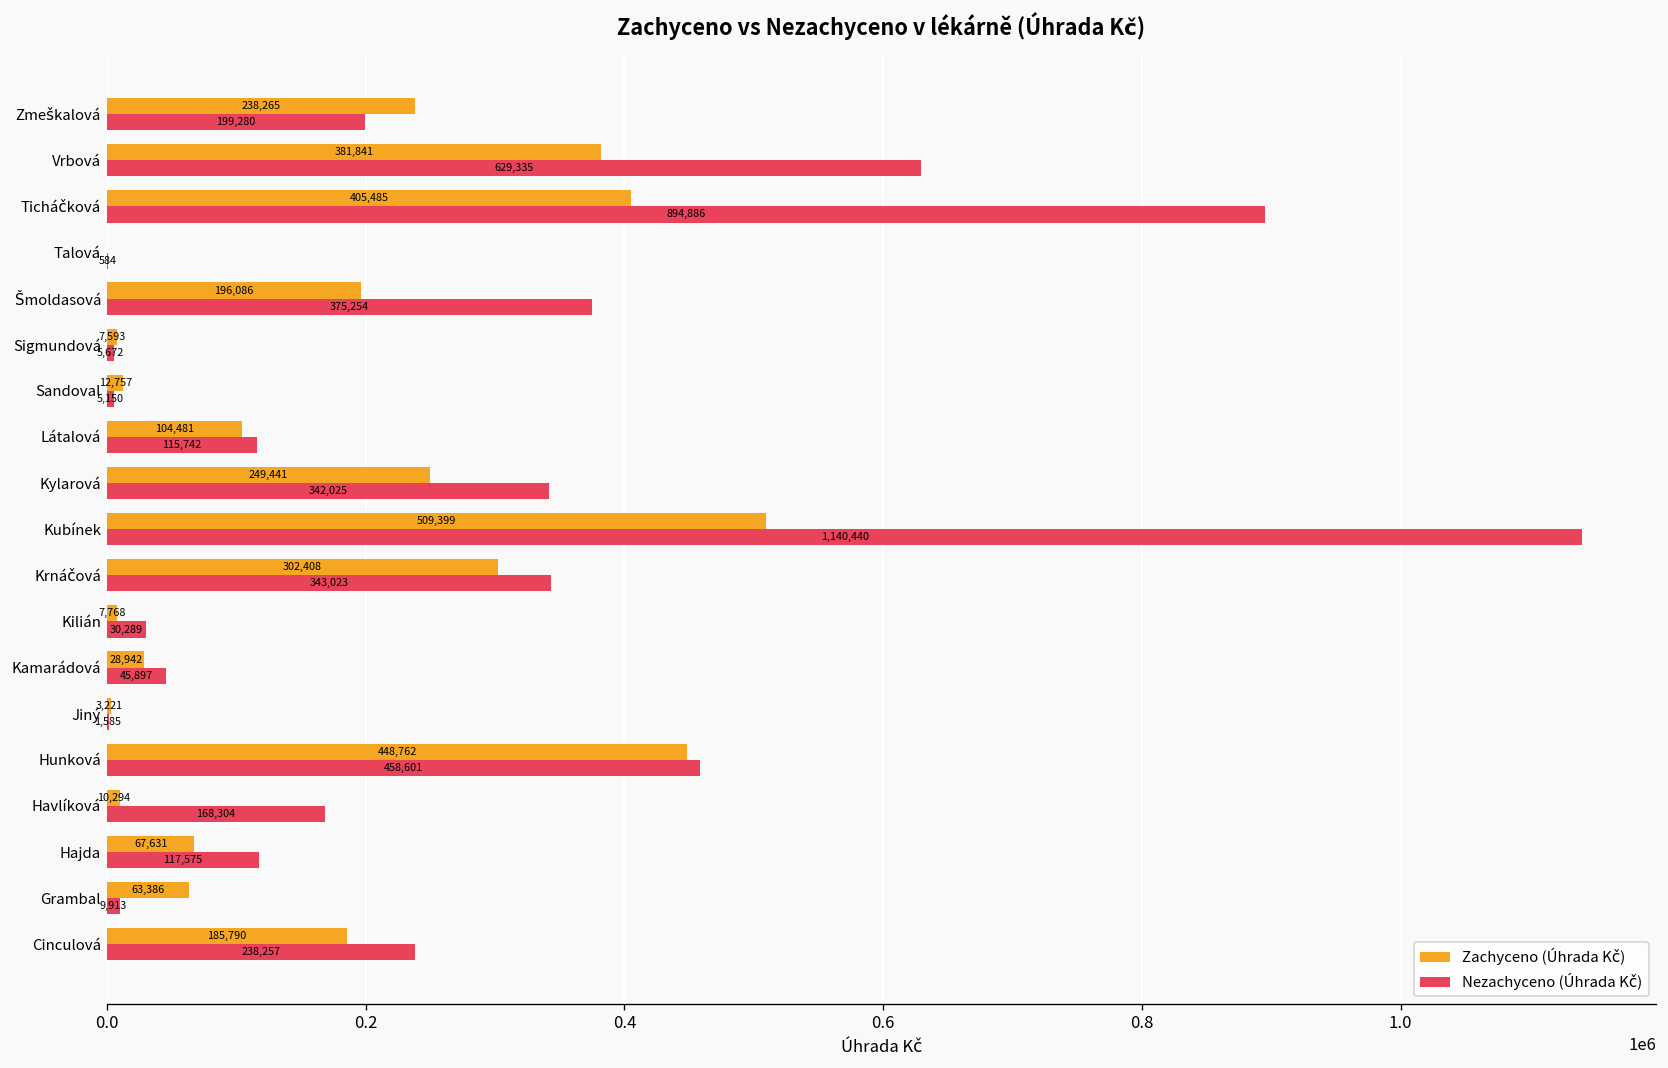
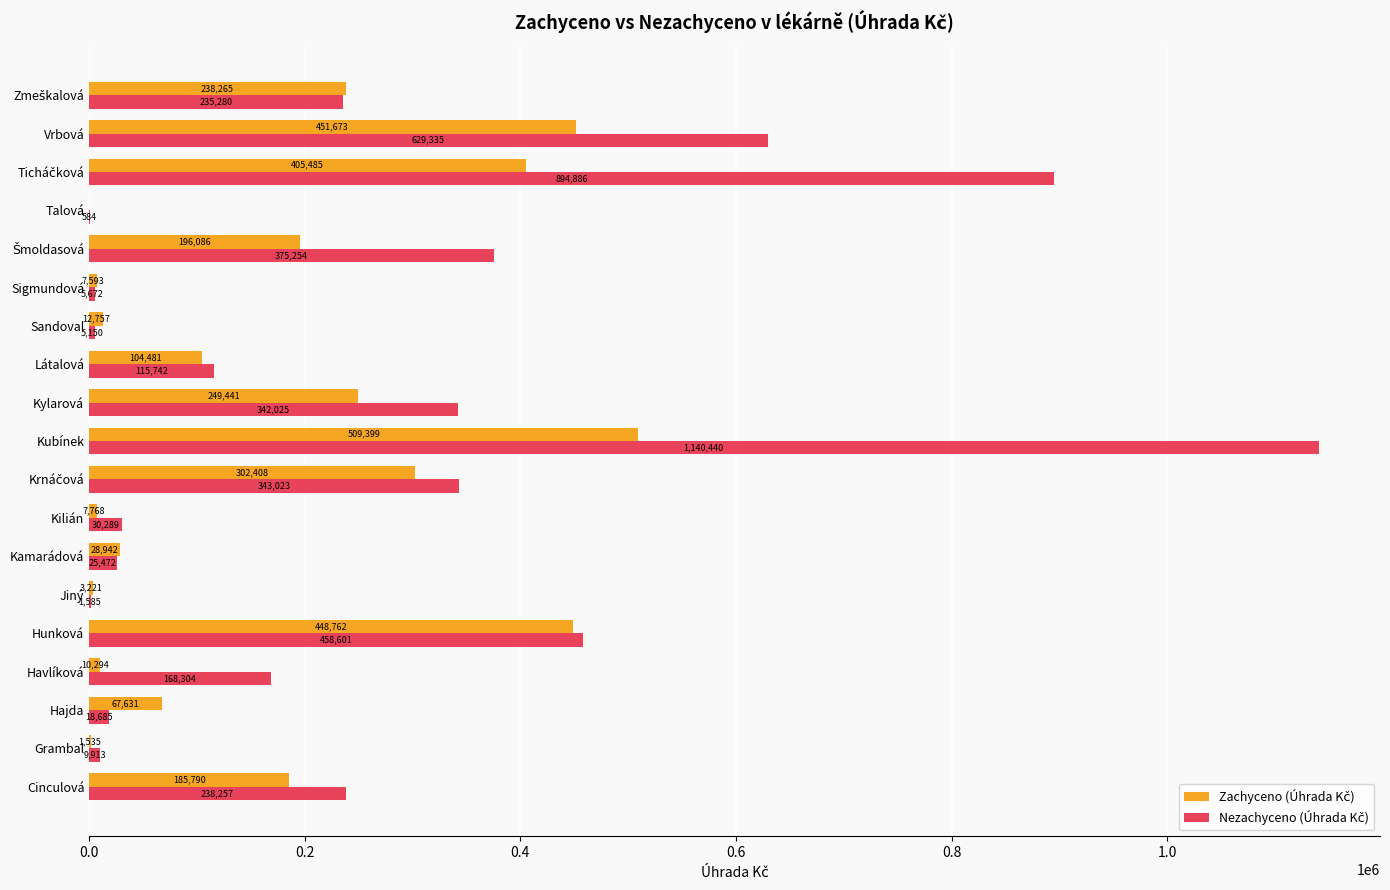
Nezachyceno (Úhrada Kč), Zmeškalová: 199,280 -> 235,280
Zachyceno (Úhrada Kč), Vrbová: 381,841 -> 451,673
Nezachyceno (Úhrada Kč), Kamarádová: 45,897 -> 25,472
Nezachyceno (Úhrada Kč), Hajda: 117,575 -> 18,685
Zachyceno (Úhrada Kč), Grambal: 63,386 -> 1,535
